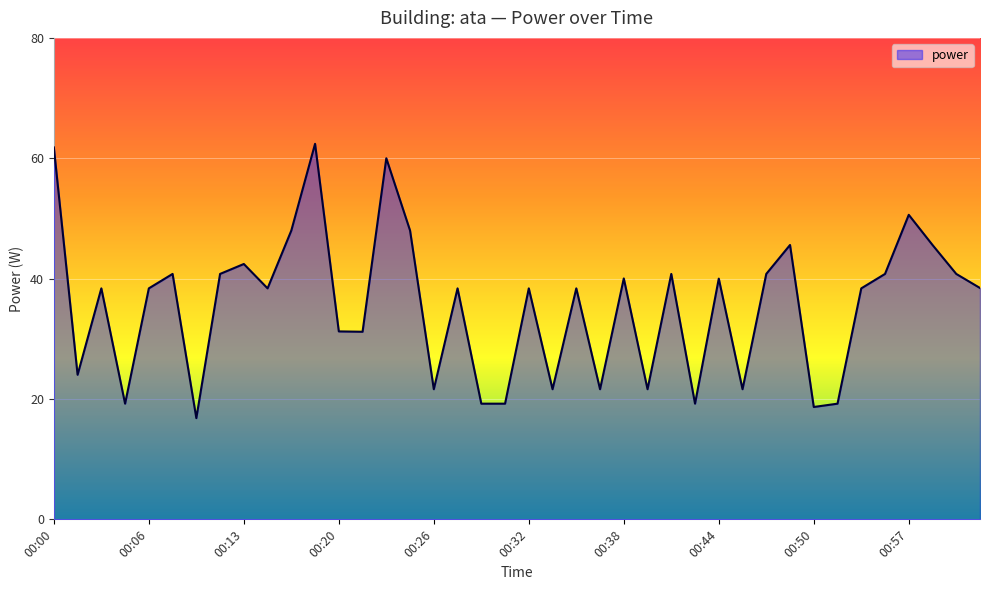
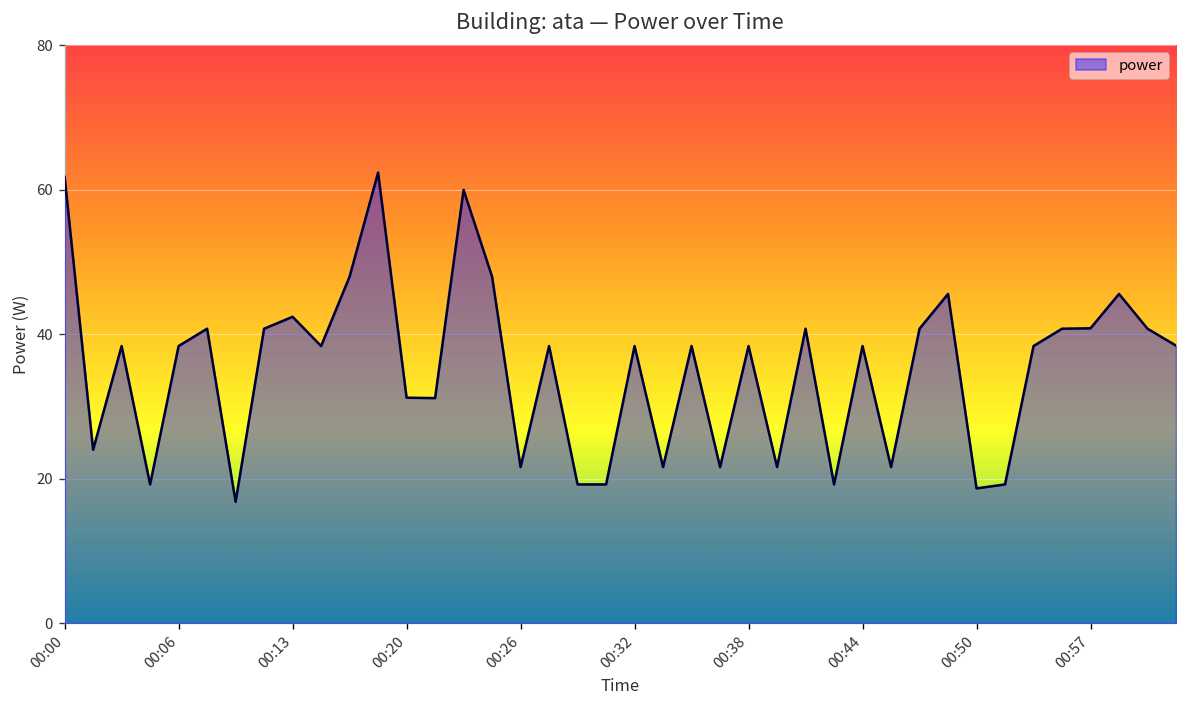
00:38: 40 -> 38
00:44: 40 -> 38
00:57: 51 -> 41
